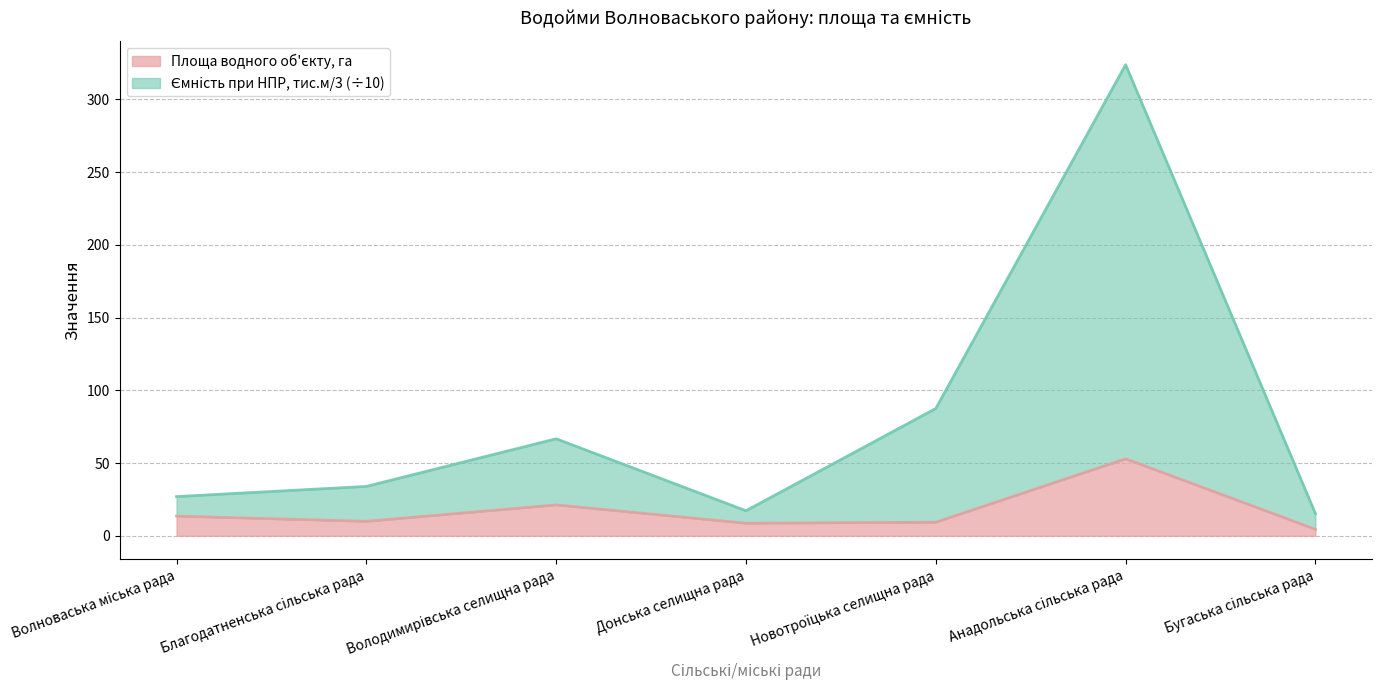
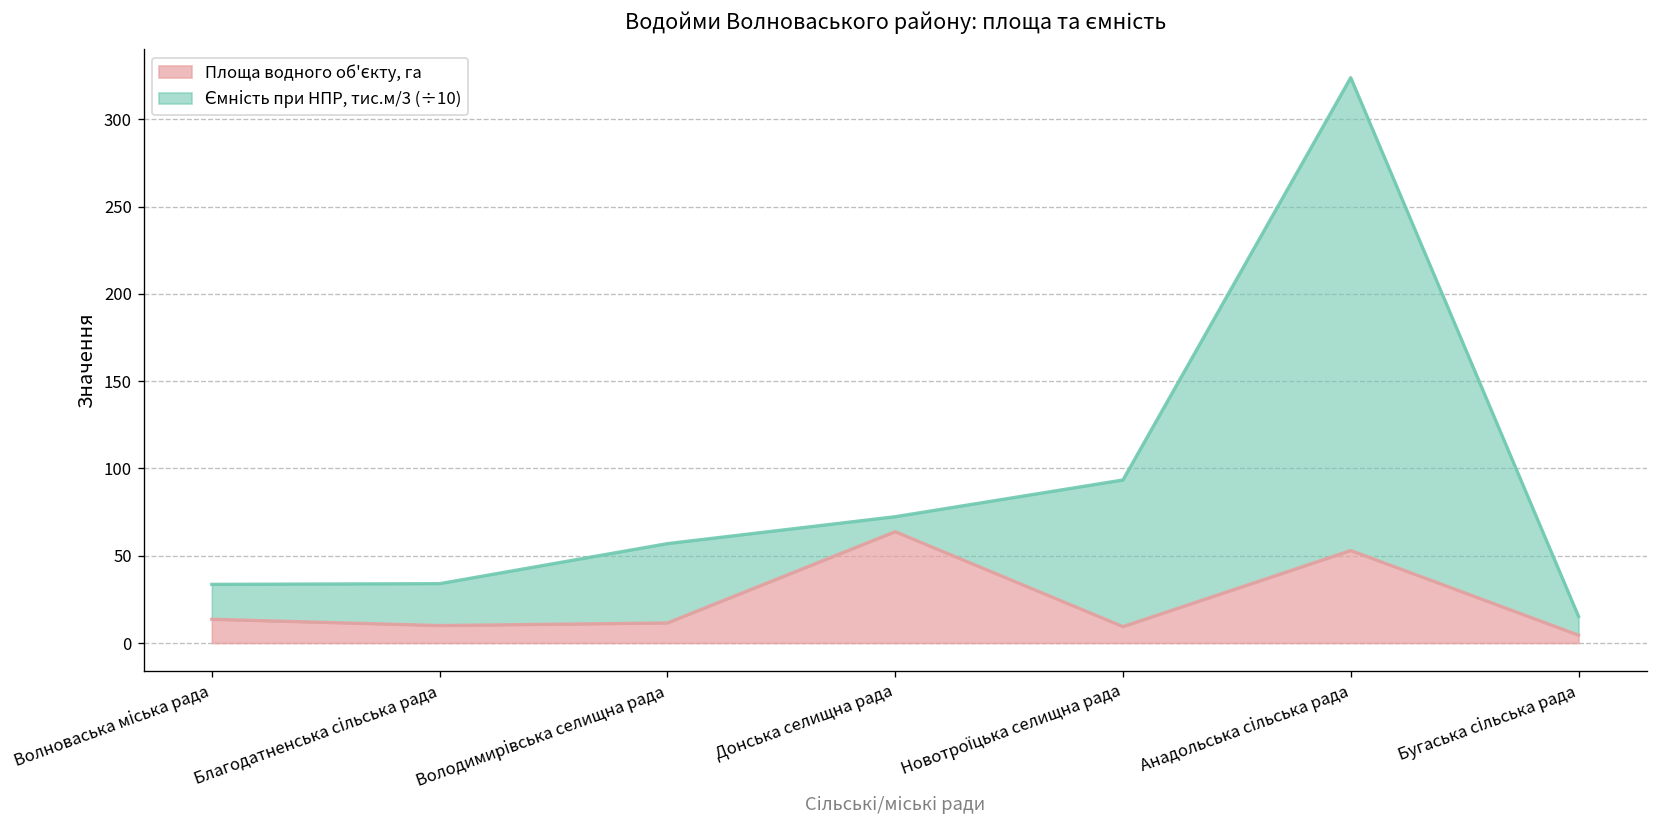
Ємність при НПР, тис.м/3 (÷10), Волноваська міська рада: 13 -> 20
Площа водного об'єкту, га, Володимирівська селищна рада: 21 -> 12
Площа водного об'єкту, га, Донська селищна рада: 9 -> 64
Ємність при НПР, тис.м/3 (÷10), Новотроїцька селищна рада: 78 -> 84
